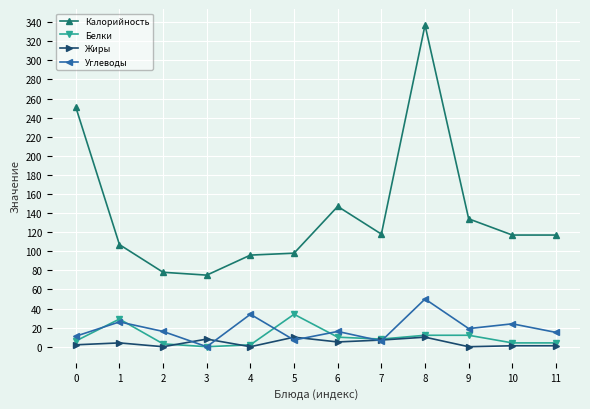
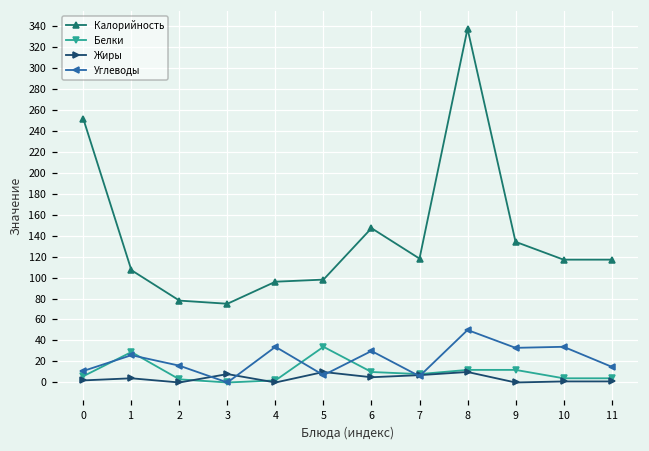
Углеводы, 6: 20 -> 30
Углеводы, 9: 20 -> 30
Углеводы, 10: 20 -> 30
